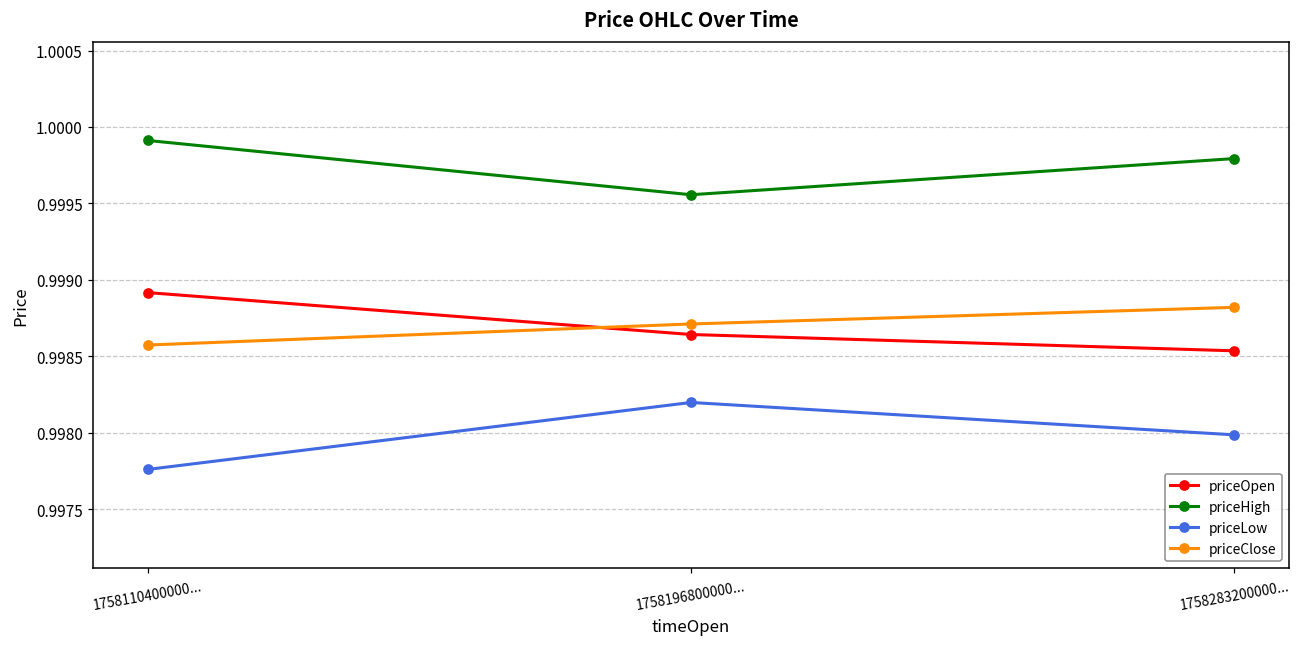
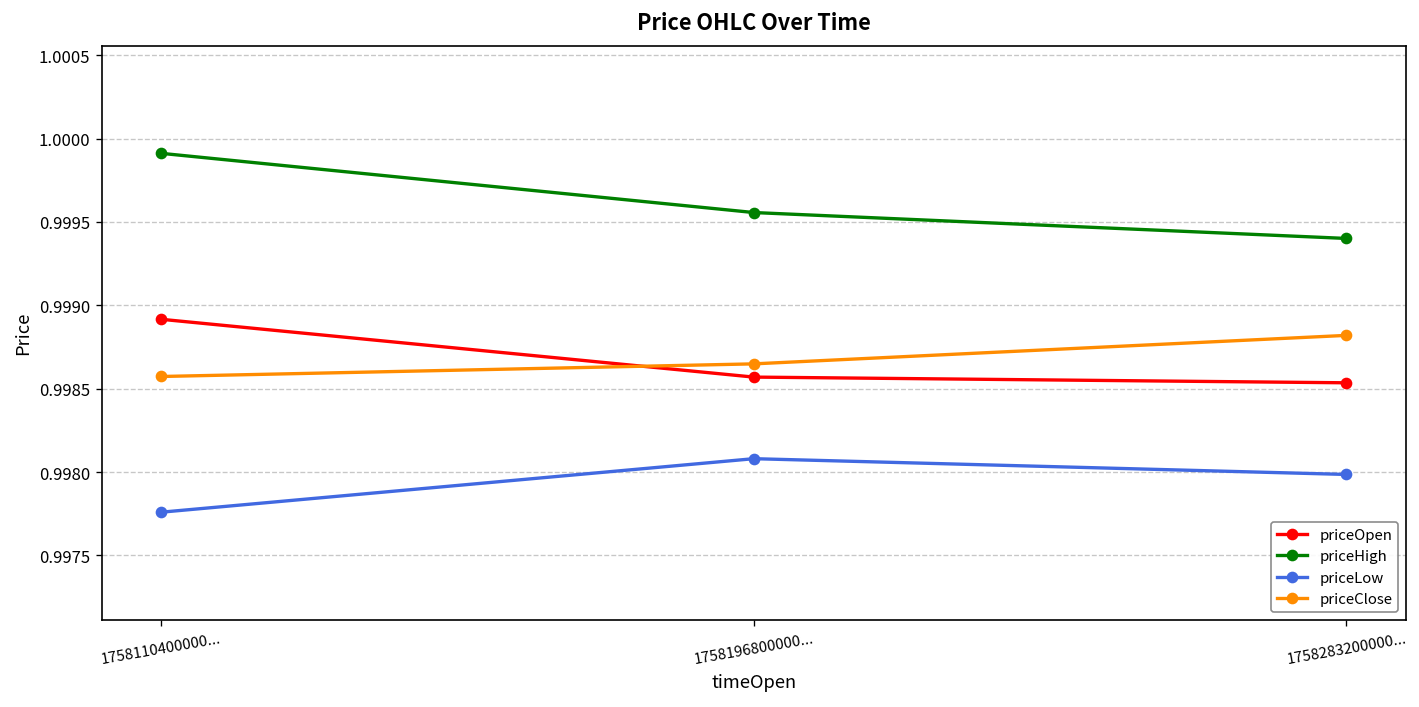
priceOpen, 1758196800000...: 0.99864 -> 0.99857
priceLow, 1758196800000...: 0.99820 -> 0.99808
priceClose, 1758196800000...: 0.99871 -> 0.99865
priceHigh, 1758283200000...: 0.99979 -> 0.99940
